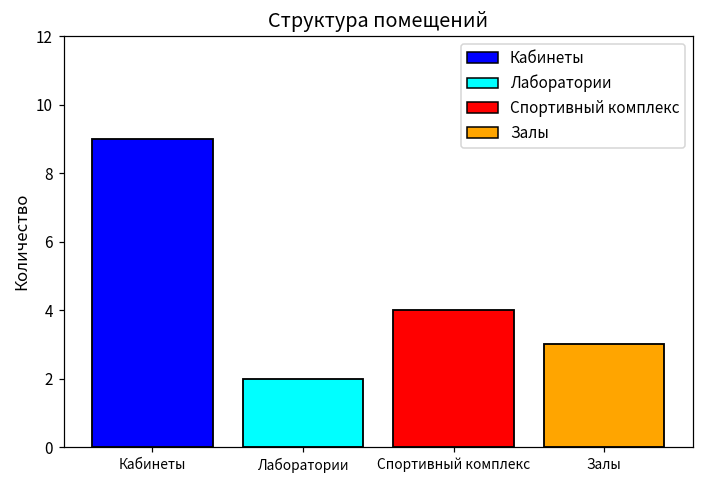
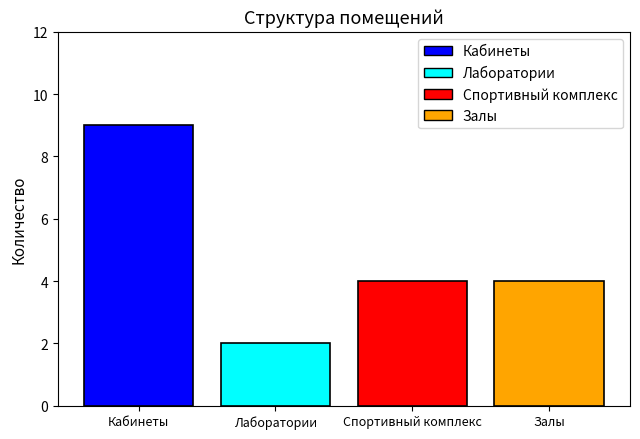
Залы: 3 -> 4
